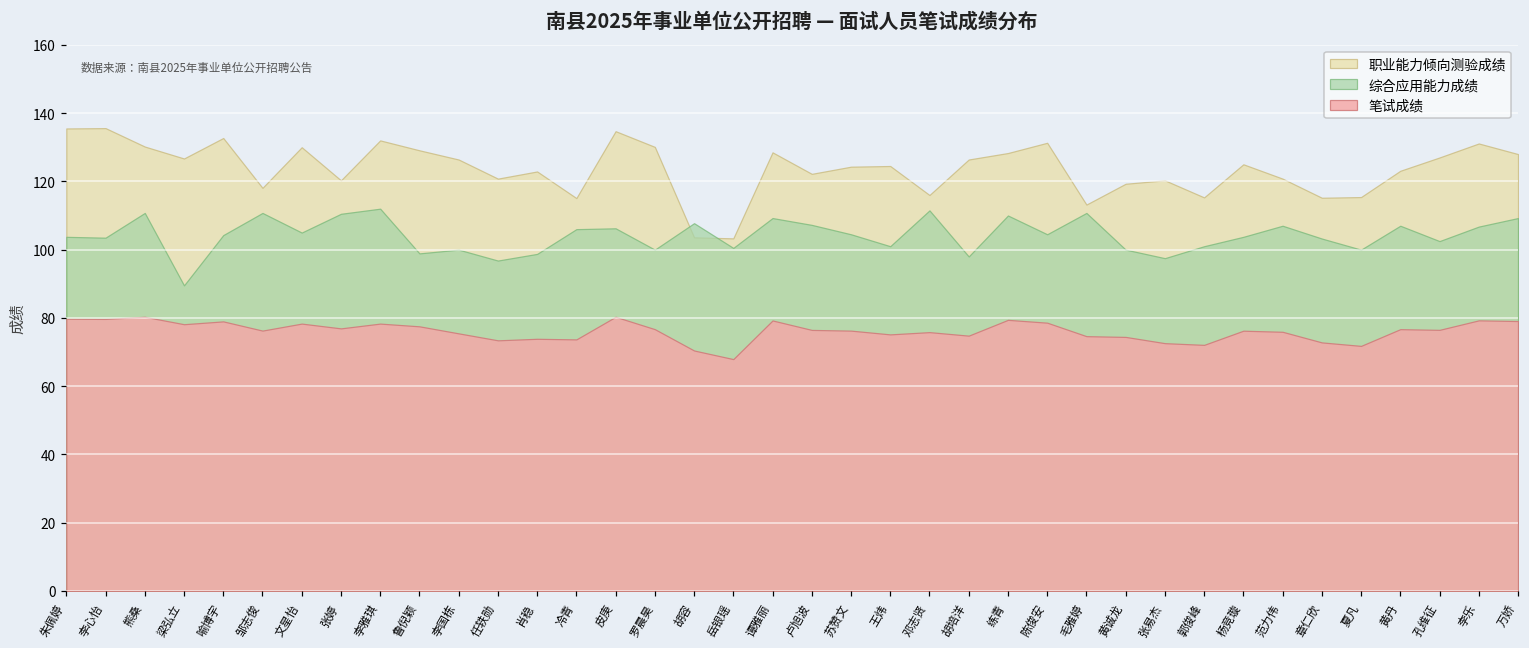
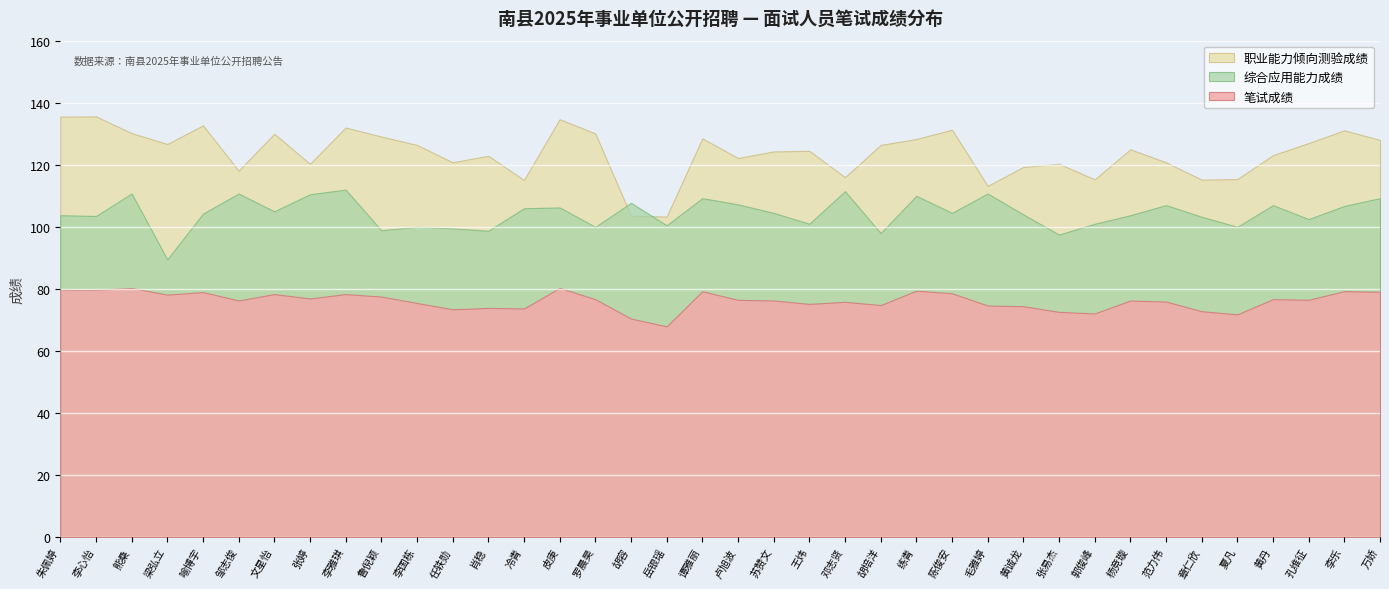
综合应用能力成绩, 任轶勋: 97 -> 100
综合应用能力成绩, 黄诚龙: 100 -> 104
